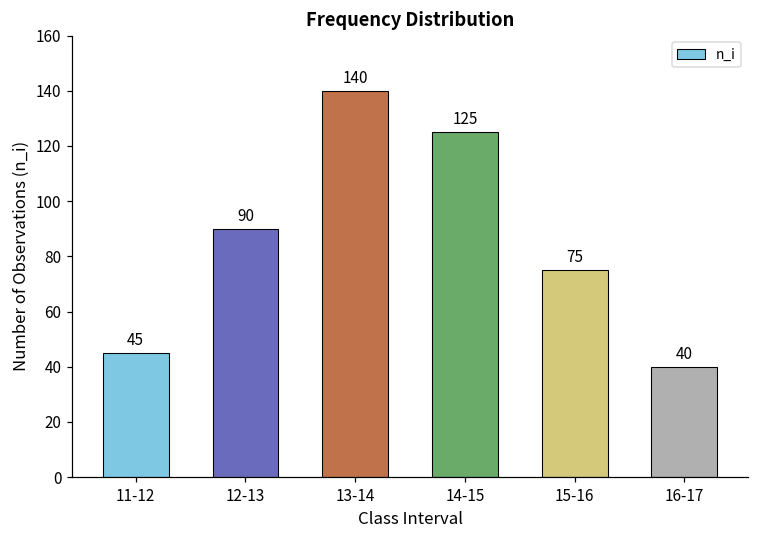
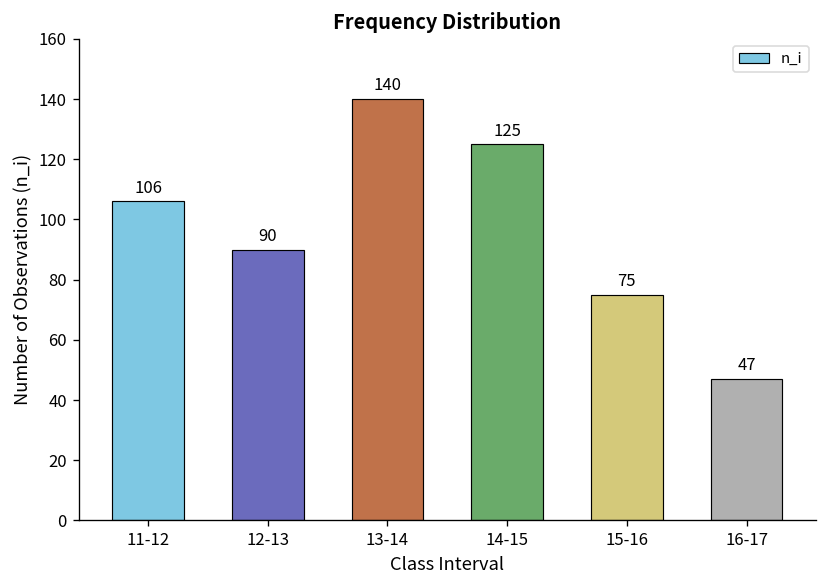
11-12: 45 -> 106
16-17: 40 -> 47
